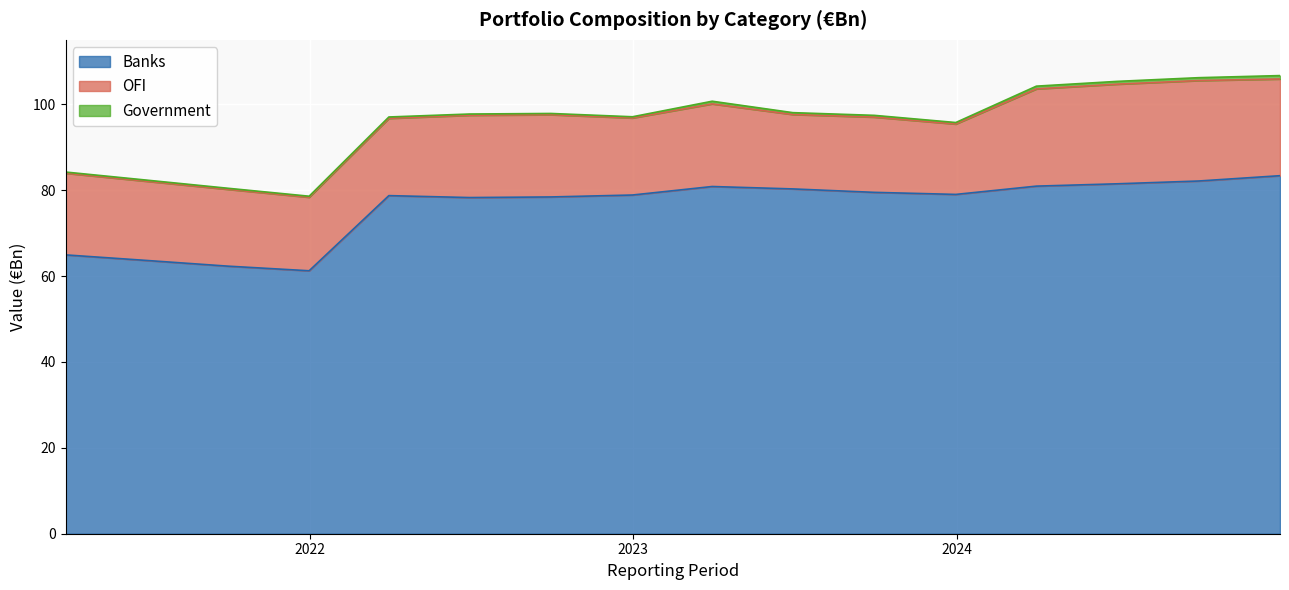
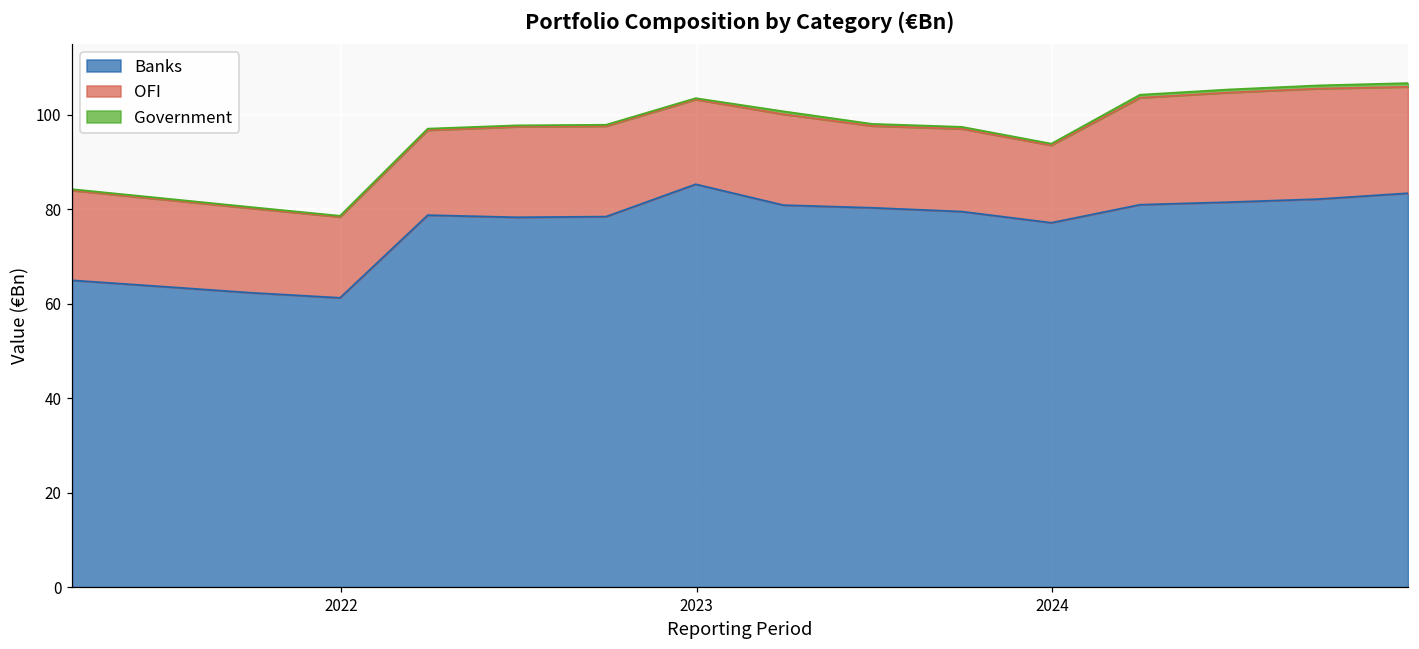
Banks, 2023: 79 -> 85
Banks, 2024: 79 -> 77
